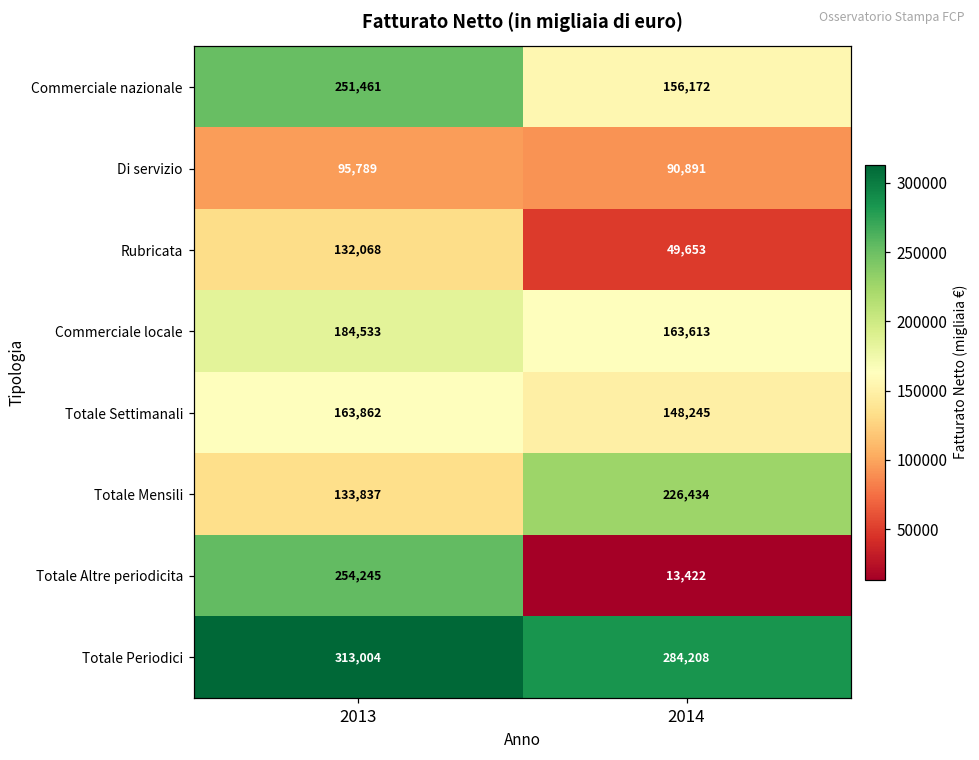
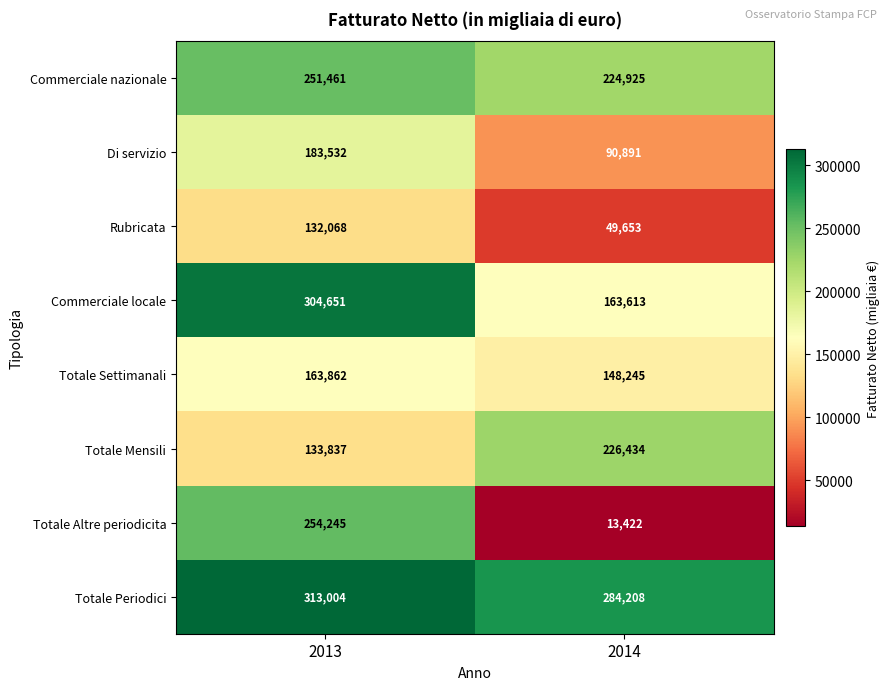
Commerciale nazionale, 2014: 156,172 -> 224,925
Di servizio, 2013: 95,789 -> 183,532
Commerciale locale, 2013: 184,533 -> 304,651
